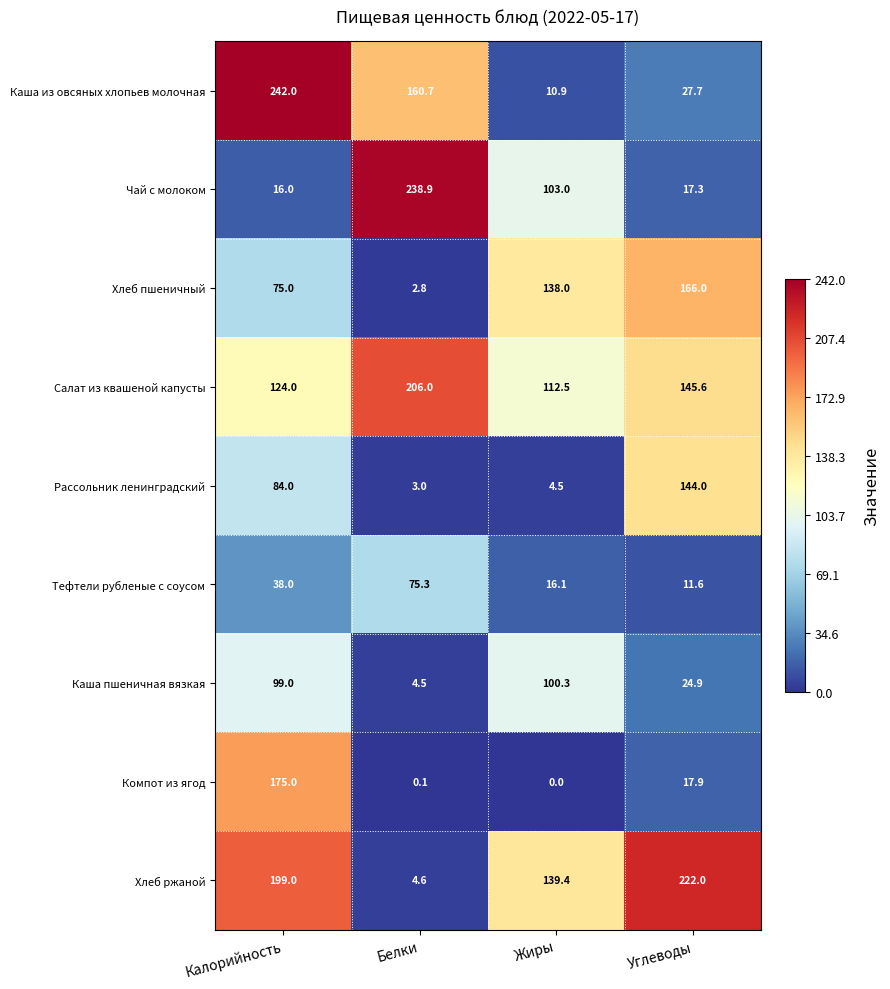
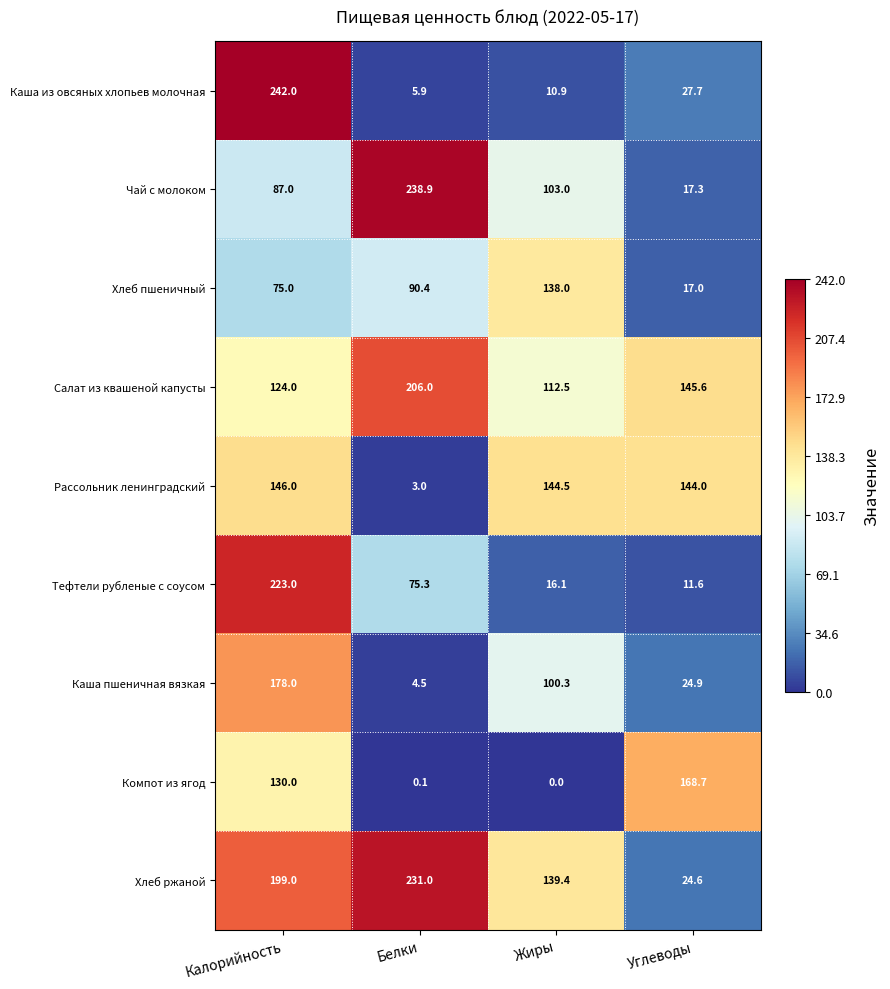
Каша из овсяных хлопьев молочная, Белки: 160.7 -> 5.9
Чай с молоком, Калорийность: 16.0 -> 87.0
Хлеб пшеничный, Белки: 2.8 -> 90.4
Хлеб пшеничный, Углеводы: 166.0 -> 17.0
Рассольник ленинградский, Калорийность: 84.0 -> 146.0
Рассольник ленинградский, Жиры: 4.5 -> 144.5
Тефтели рубленые с соусом, Калорийность: 38.0 -> 223.0
Каша пшеничная вязкая, Калорийность: 99.0 -> 178.0
Компот из ягод, Калорийность: 175.0 -> 130.0
Компот из ягод, Углеводы: 17.9 -> 168.7
Хлеб ржаной, Белки: 4.6 -> 231.0
Хлеб ржаной, Углеводы: 222.0 -> 24.6
